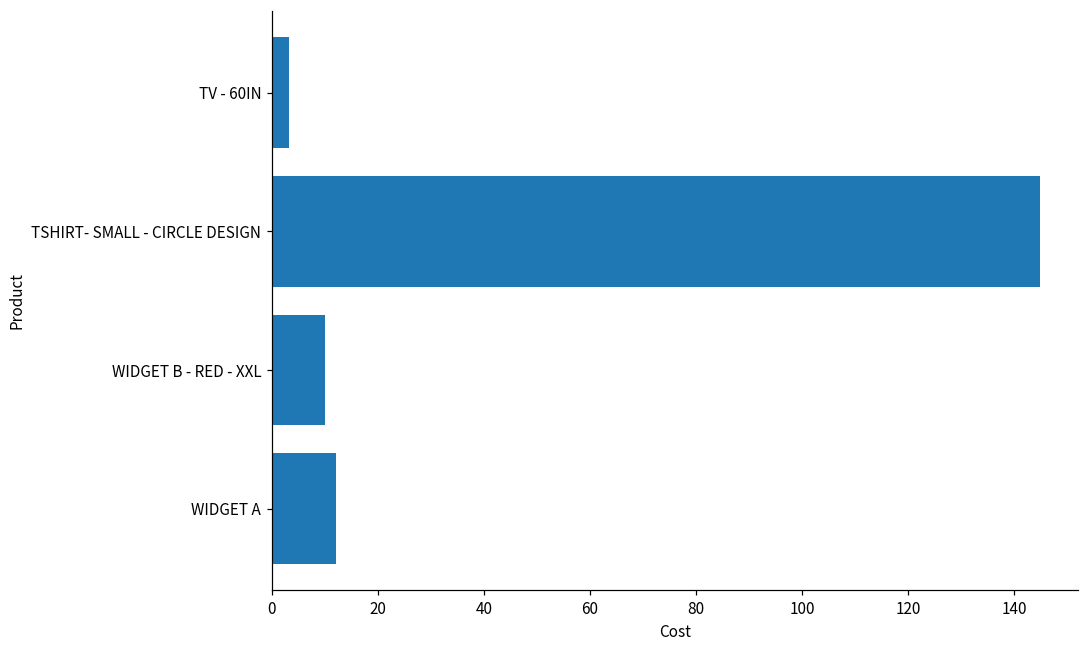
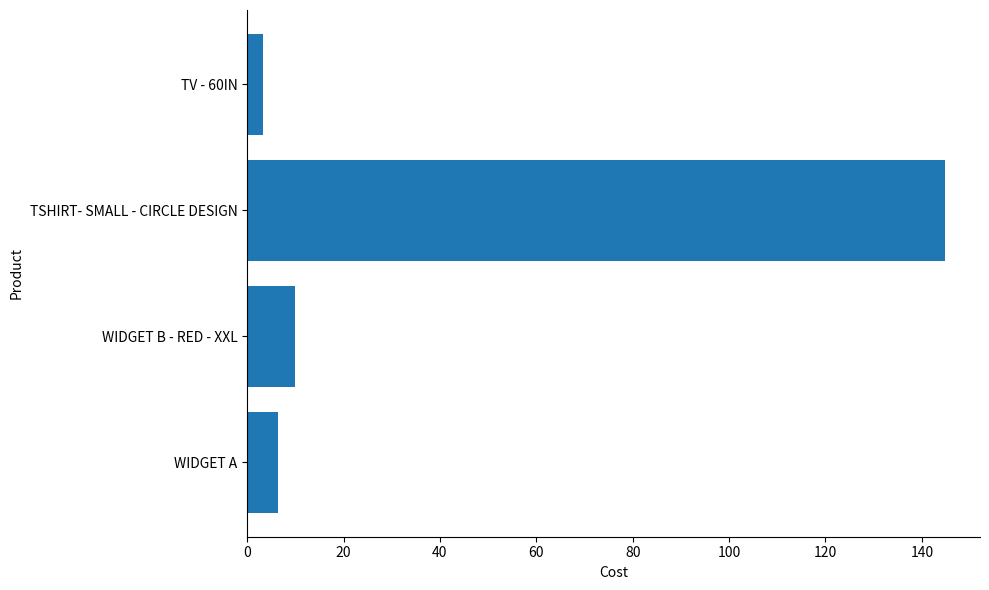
WIDGET A: 12 -> 6
